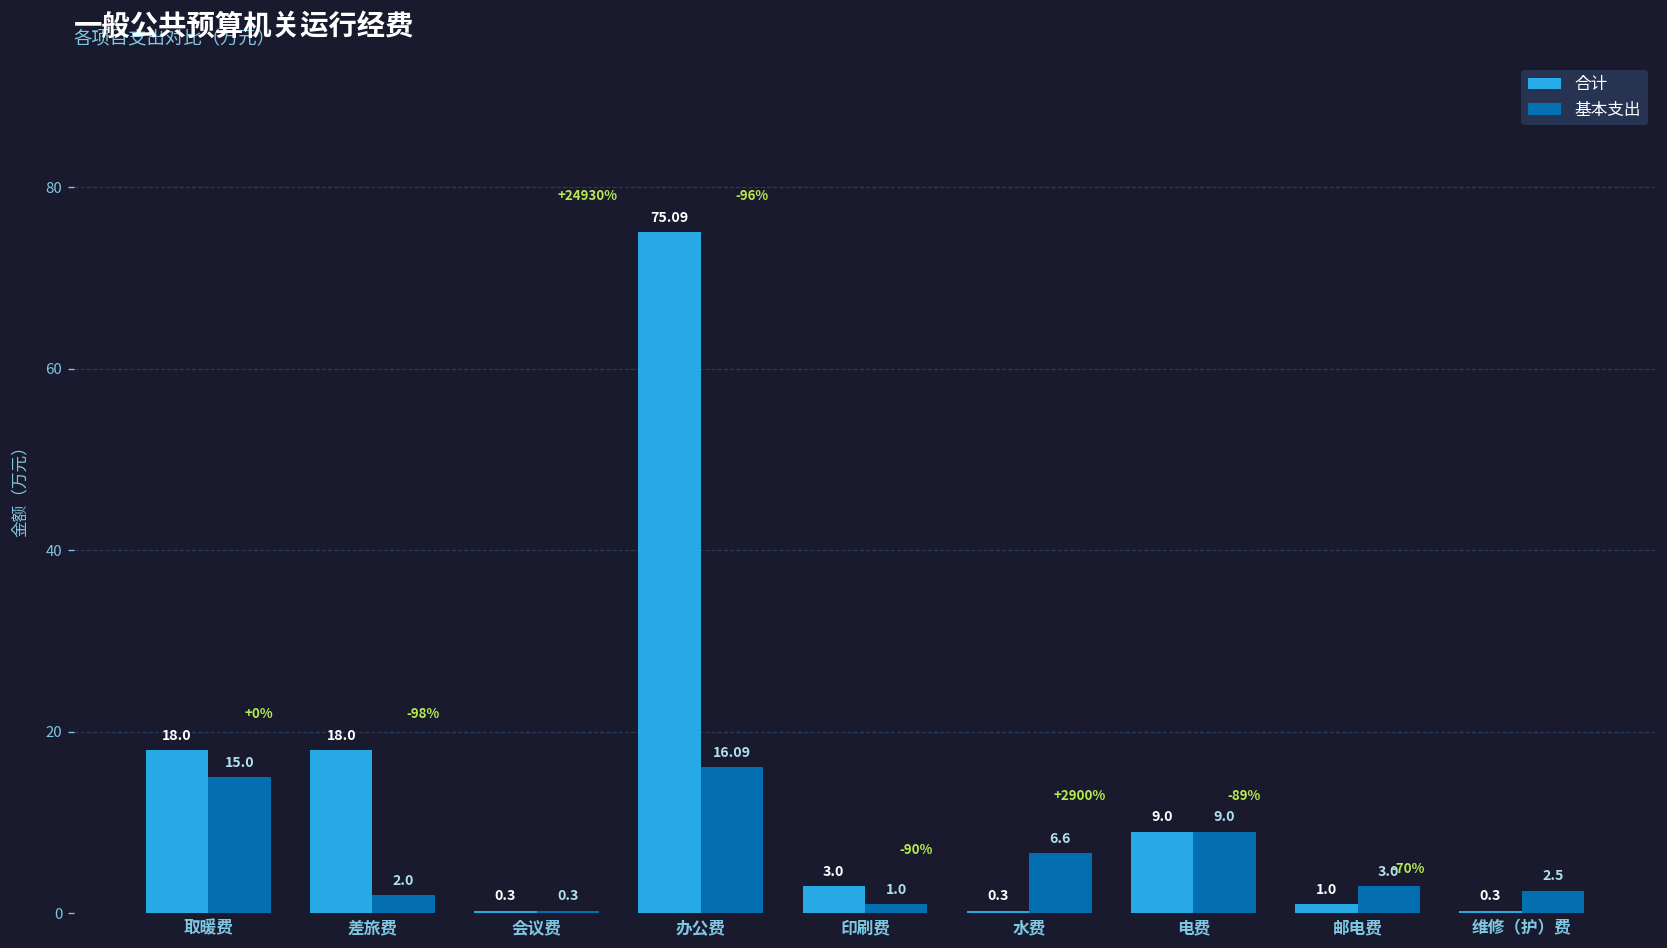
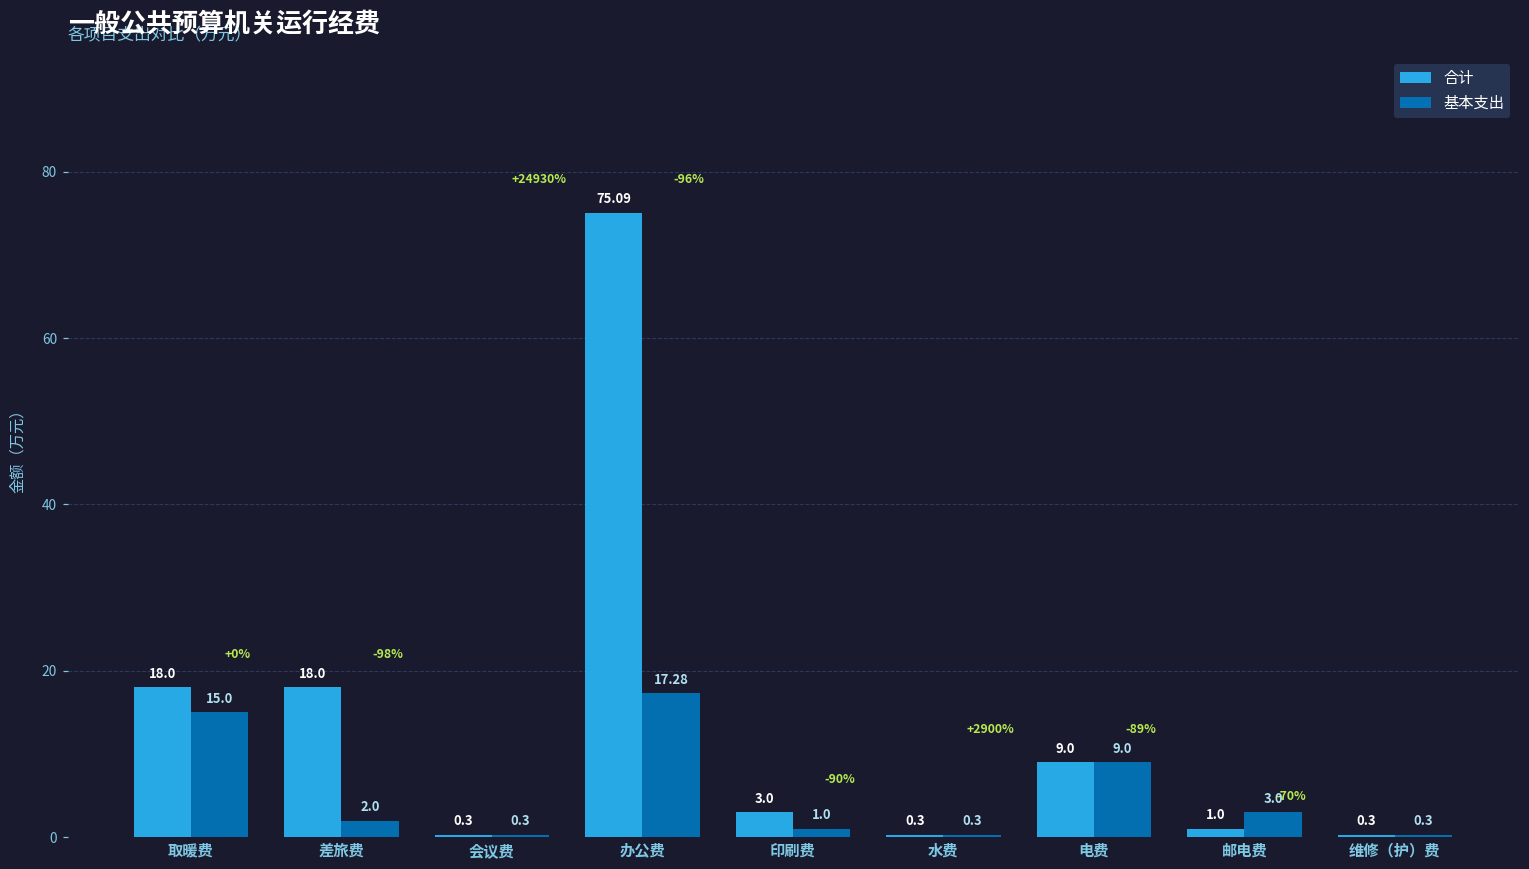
基本支出, 办公费: 16.09 -> 17.28
基本支出, 水费: 6.6 -> 0.3
基本支出, 维修（护）费: 2.5 -> 0.3
